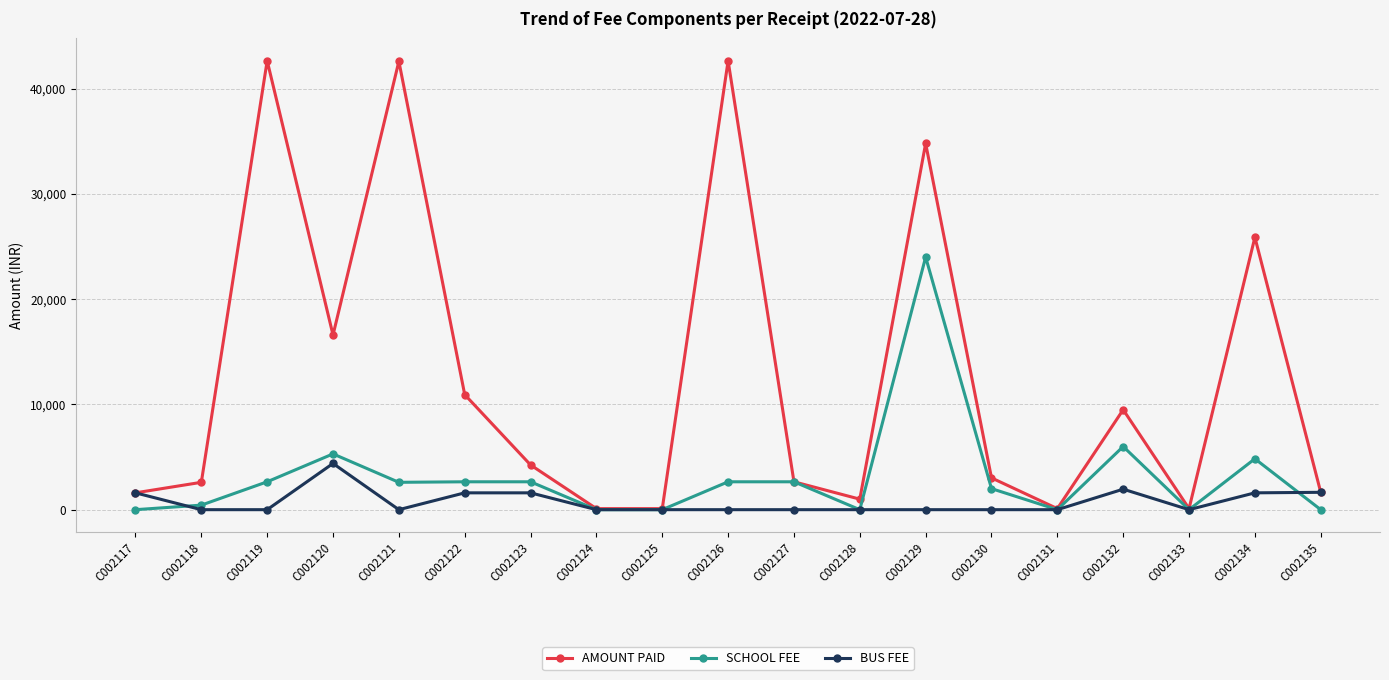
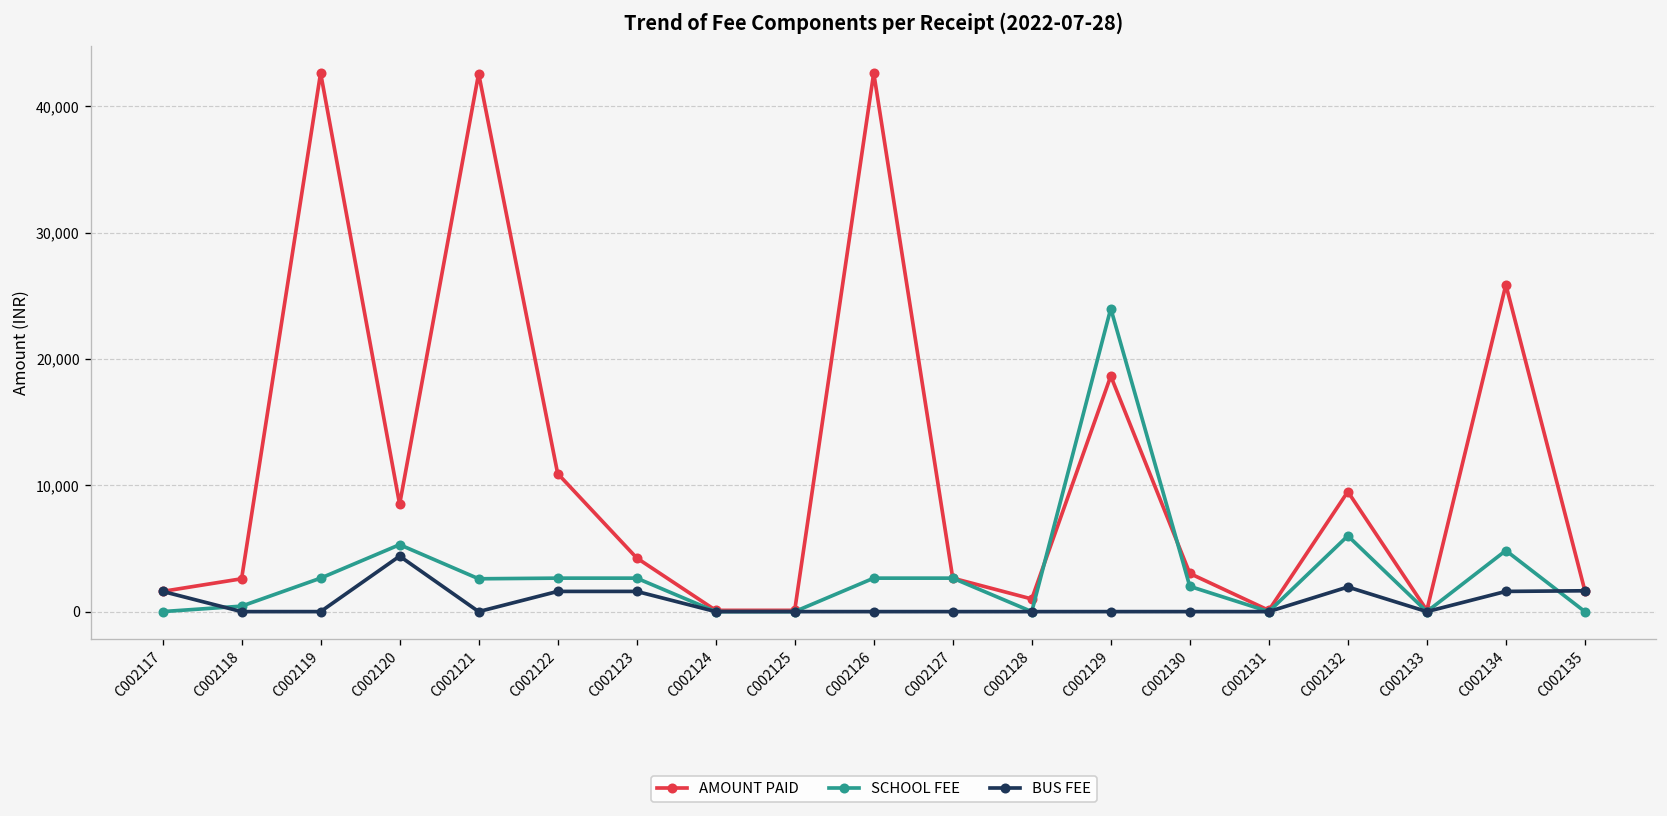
AMOUNT PAID, C002120: 16,600 -> 8,500
AMOUNT PAID, C002129: 34,800 -> 18,700
